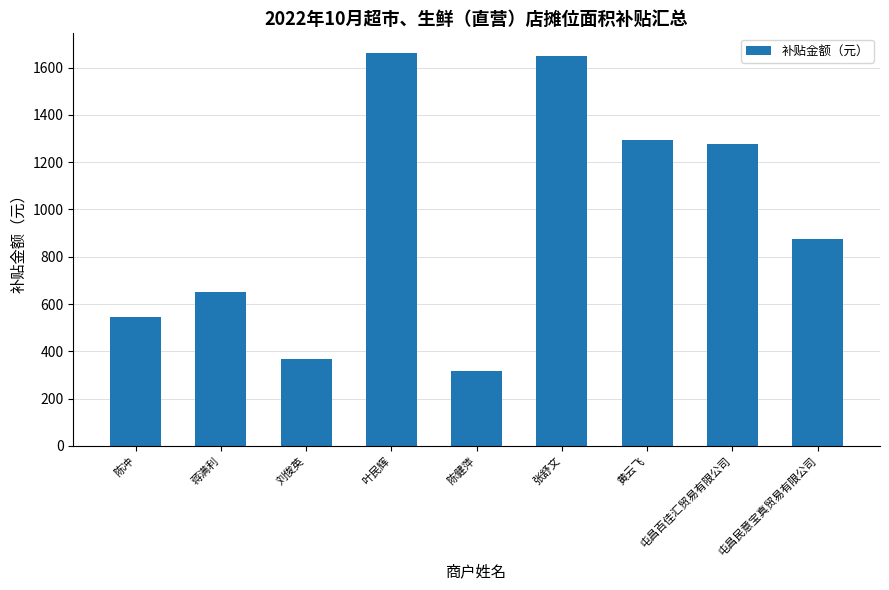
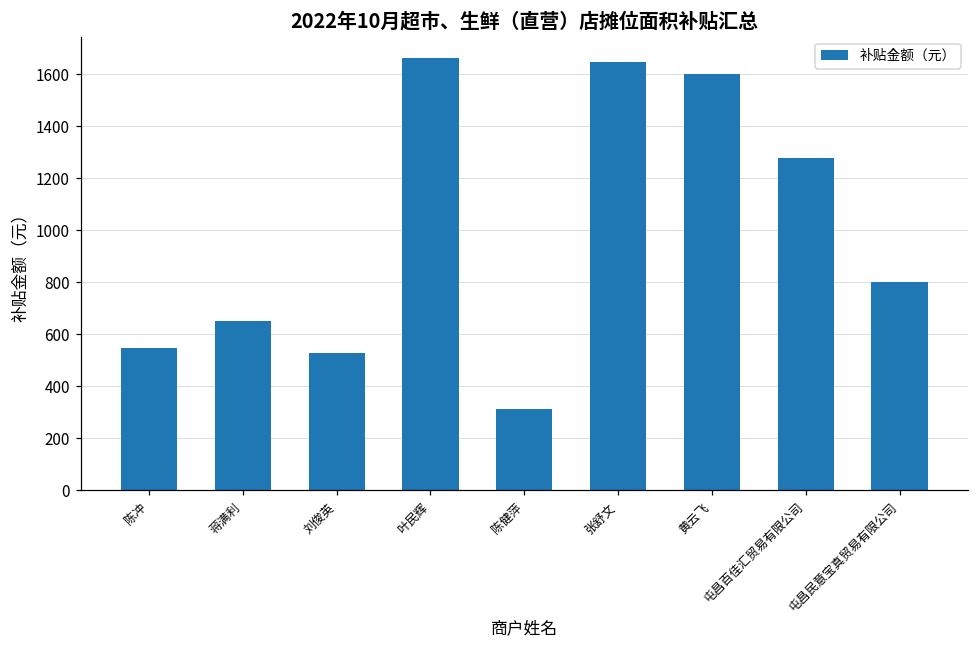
刘俊英: 370 -> 530
黄云飞: 1290 -> 1600
屯昌民意宝真贸易有限公司: 870 -> 800
